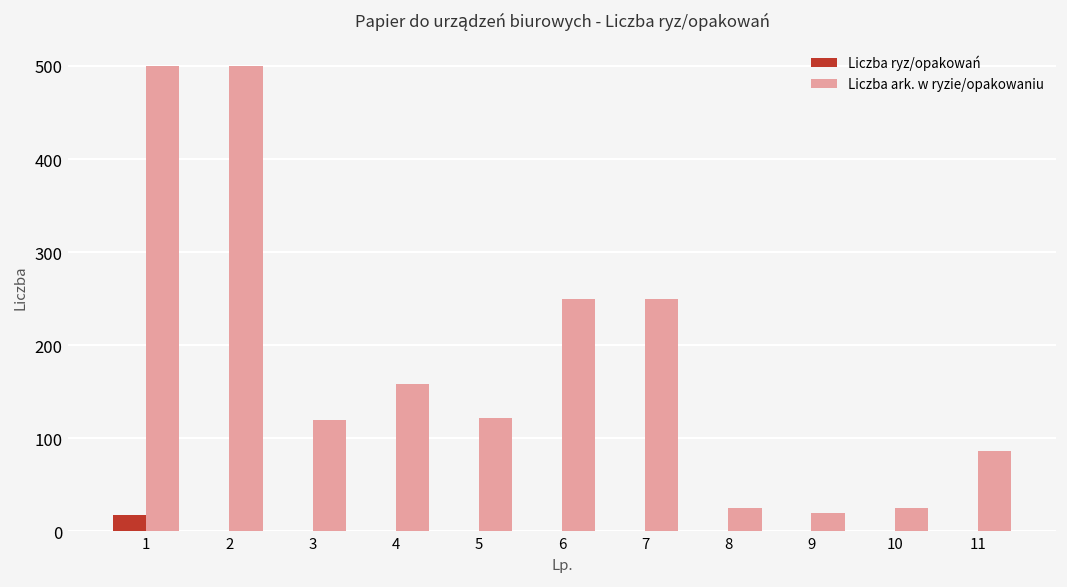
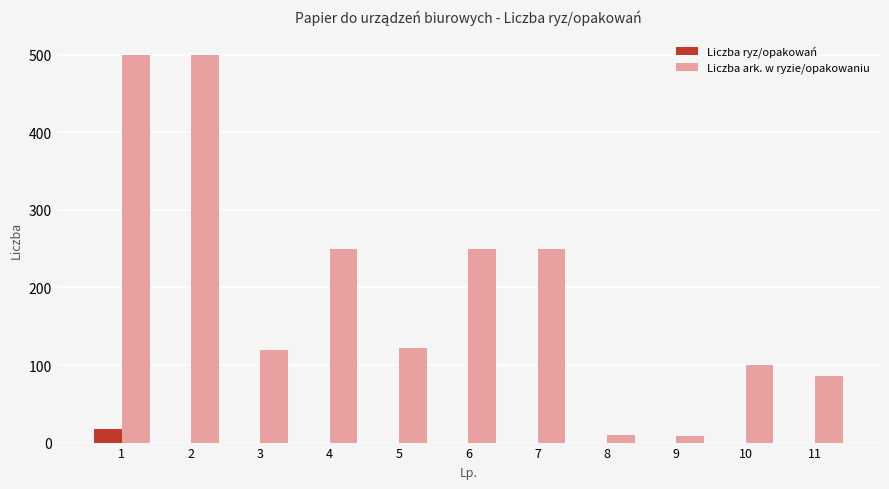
Liczba ark. w ryzie/opakowaniu, 4: 160 -> 250
Liczba ark. w ryzie/opakowaniu, 8: 30 -> 10
Liczba ark. w ryzie/opakowaniu, 9: 20 -> 10
Liczba ark. w ryzie/opakowaniu, 10: 30 -> 100
